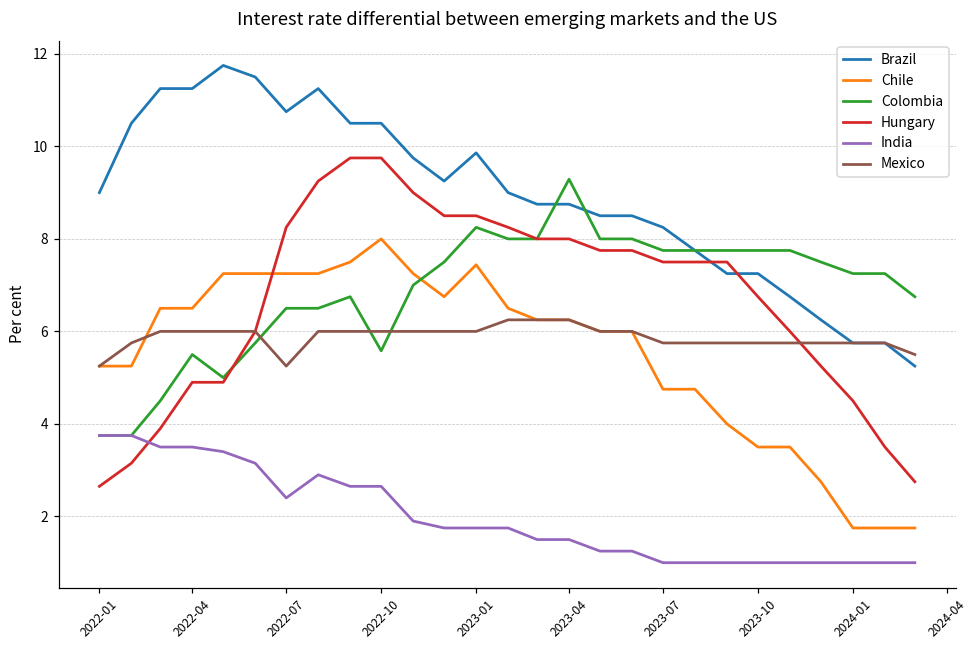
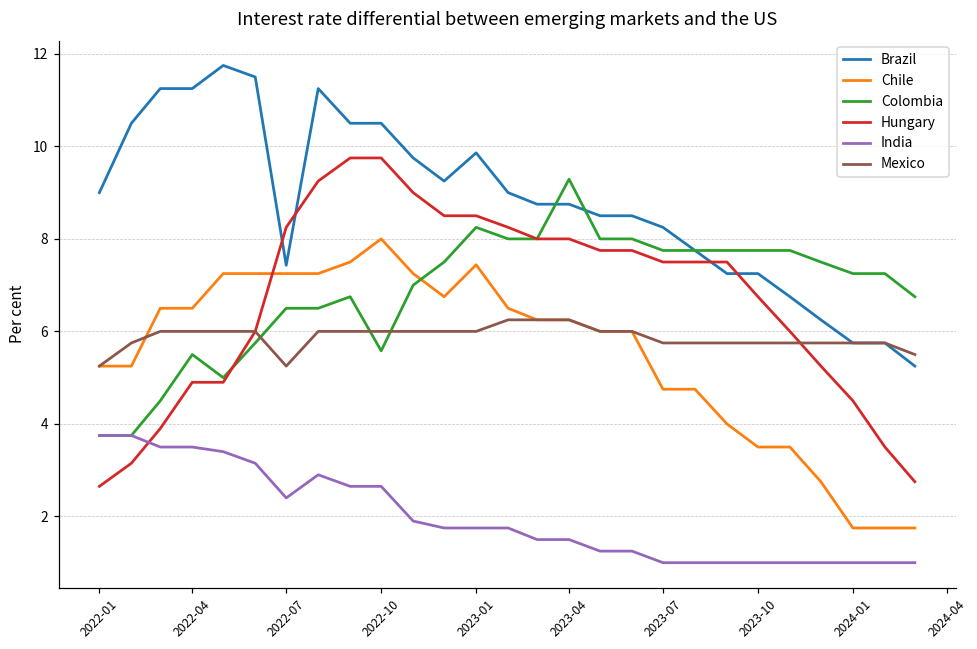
Brazil, 2022-07: 10.8 -> 7.4
